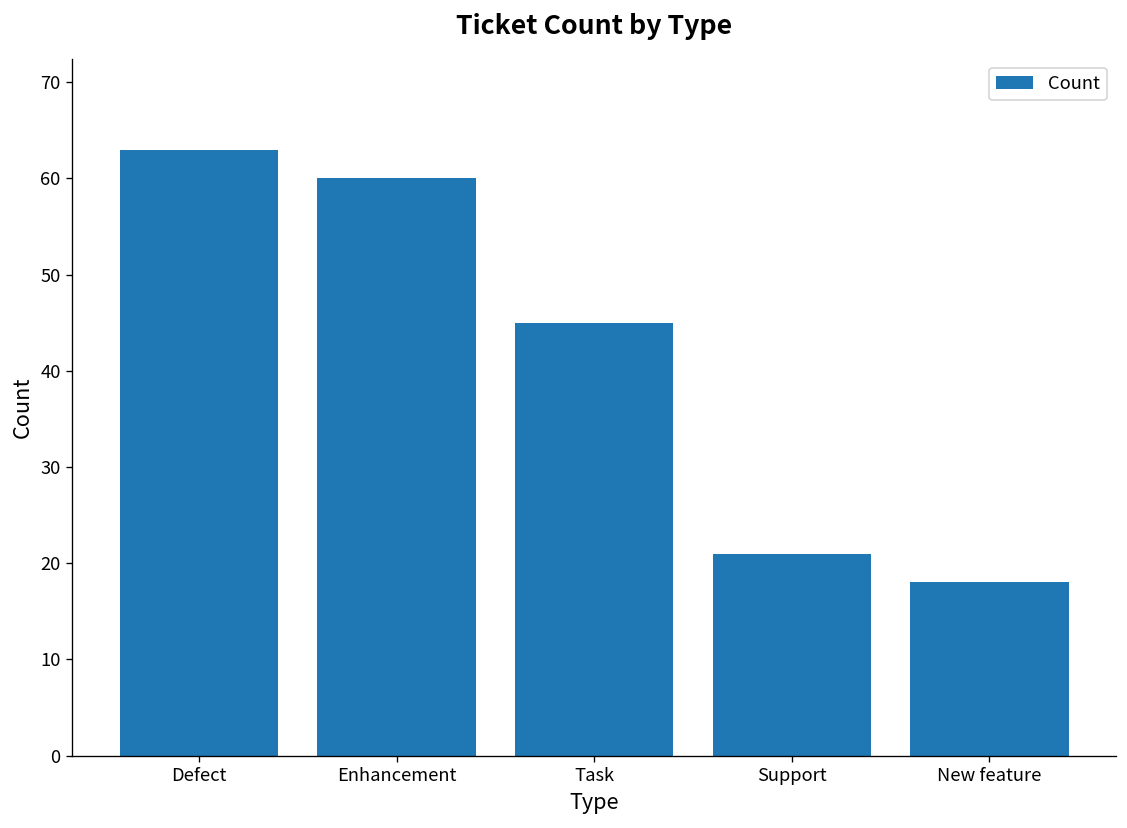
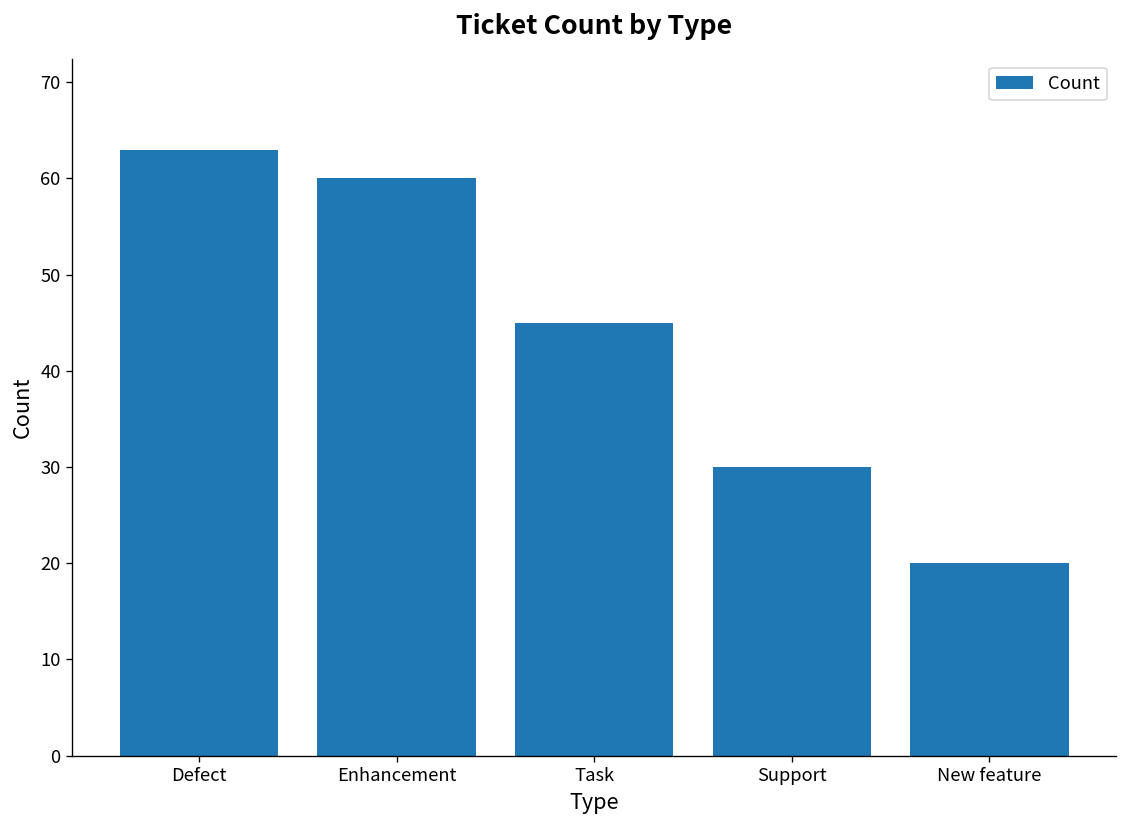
Support: 21 -> 30
New feature: 18 -> 20
